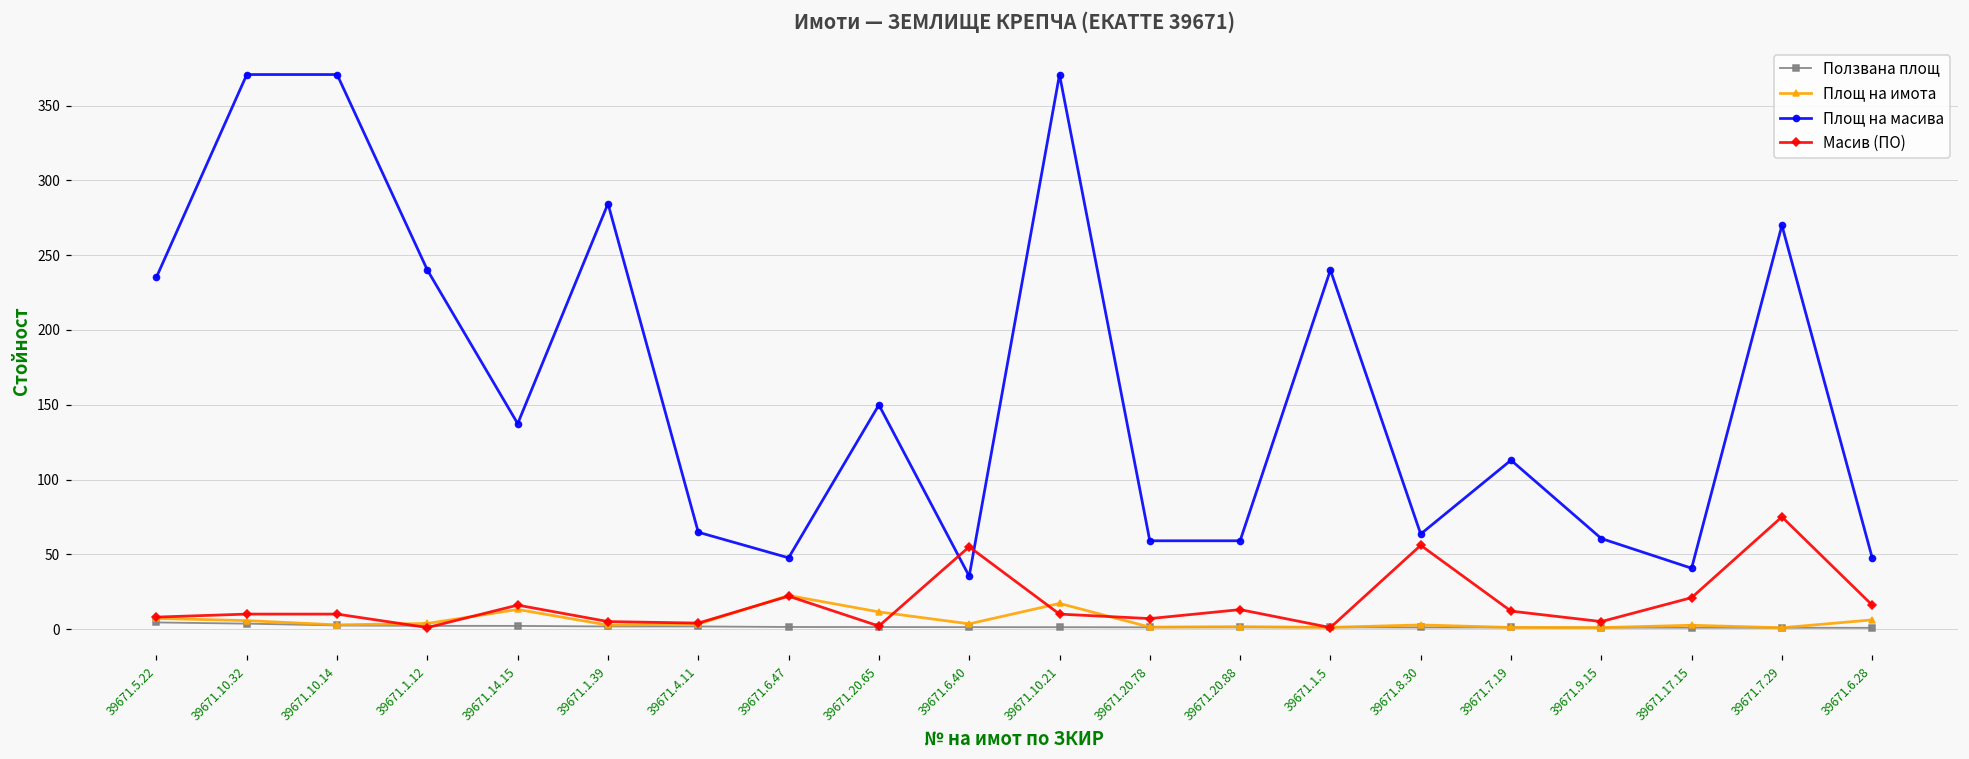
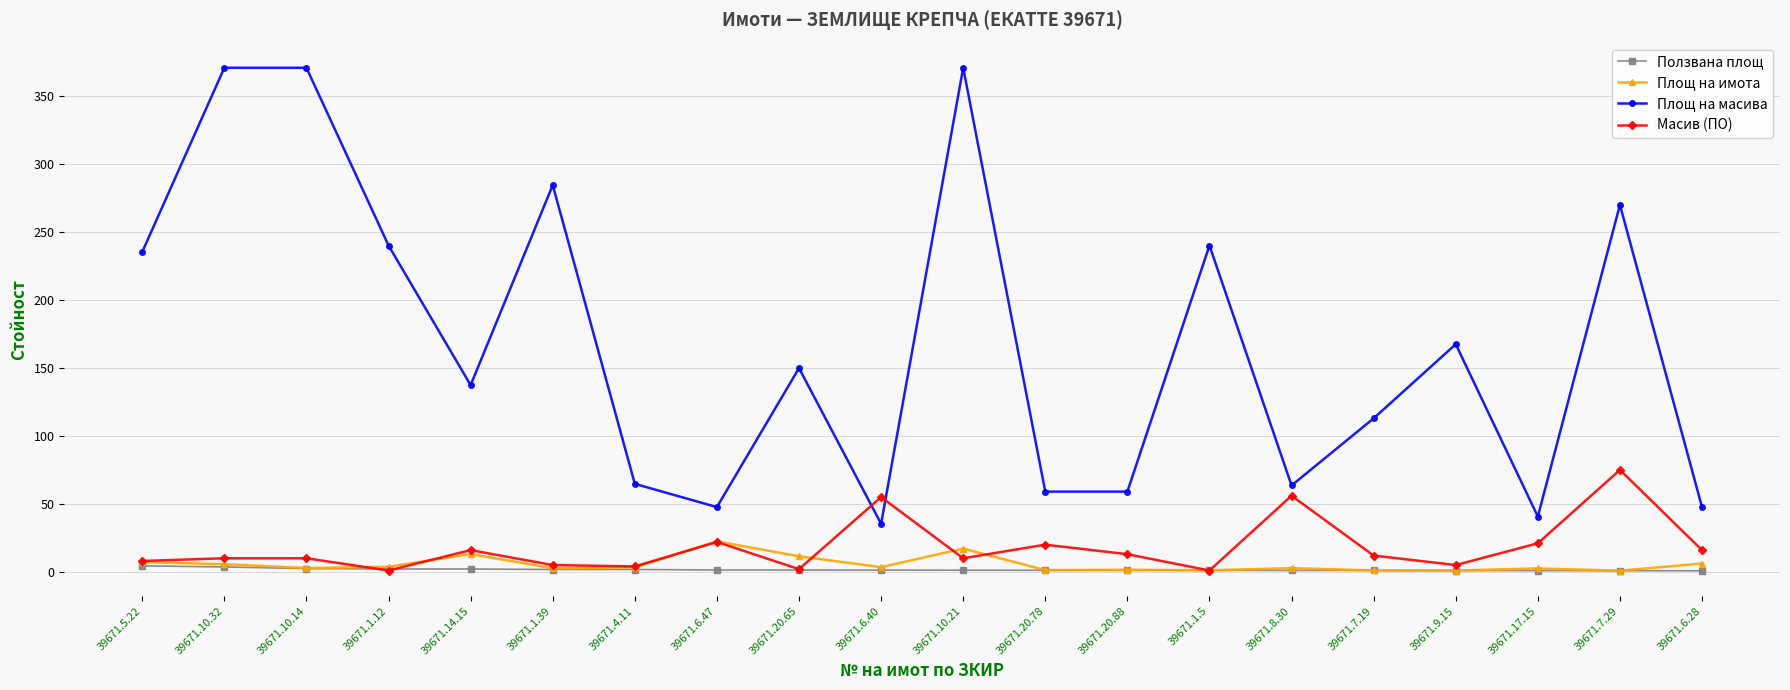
Масив (ПО), 39671.20.78: 7 -> 20
Площ на масива, 39671.9.15: 61 -> 167
